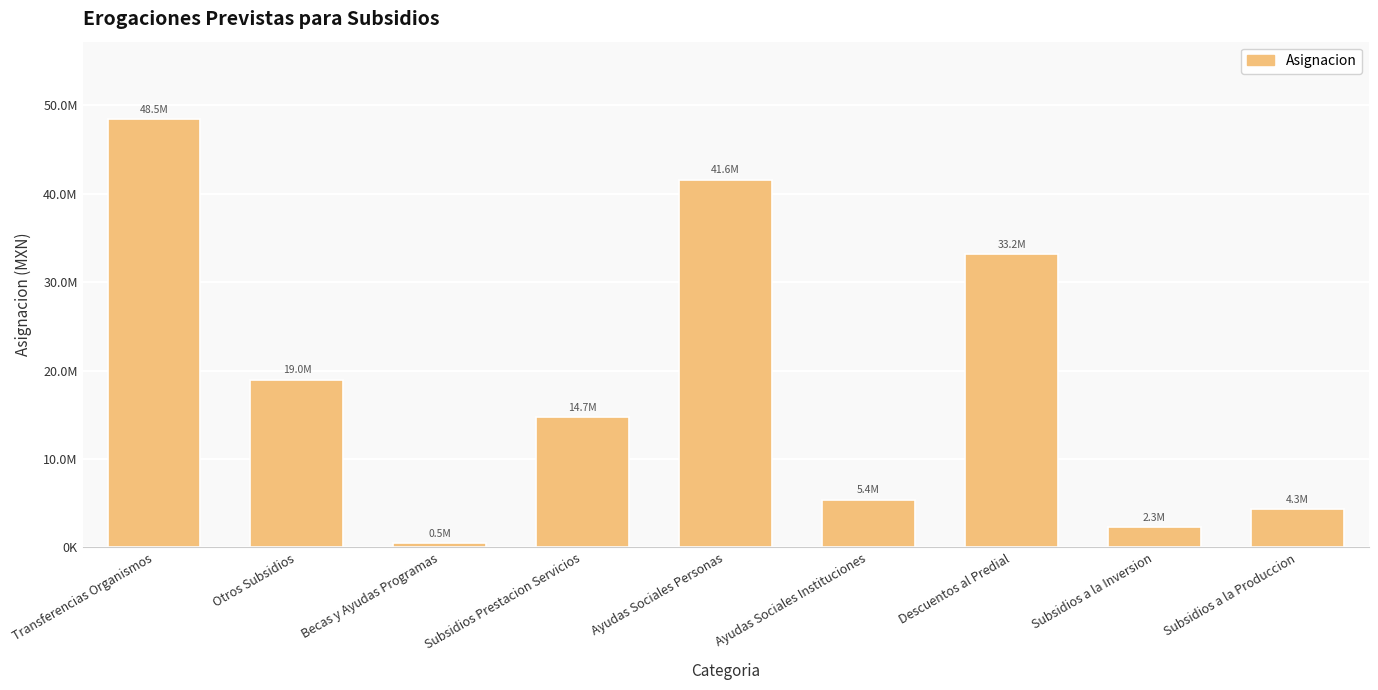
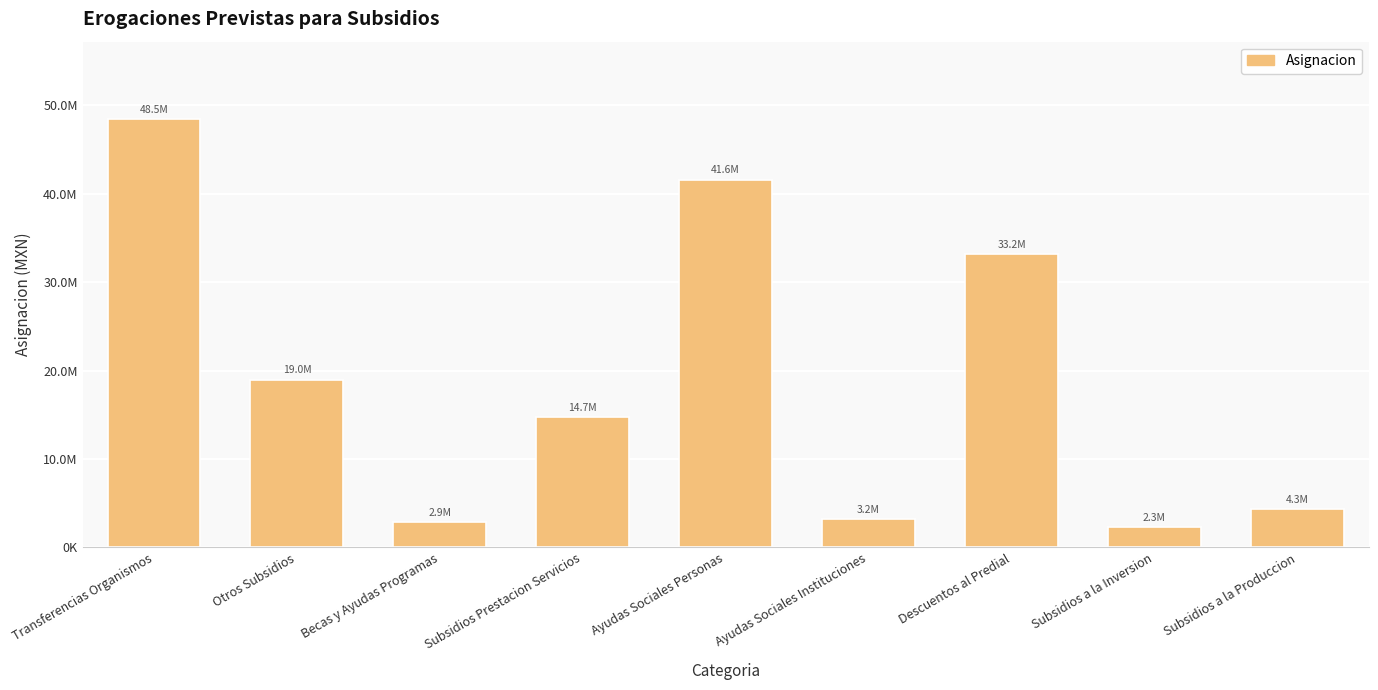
Becas y Ayudas Programas: 0.5M -> 2.9M
Ayudas Sociales Instituciones: 5.4M -> 3.2M
